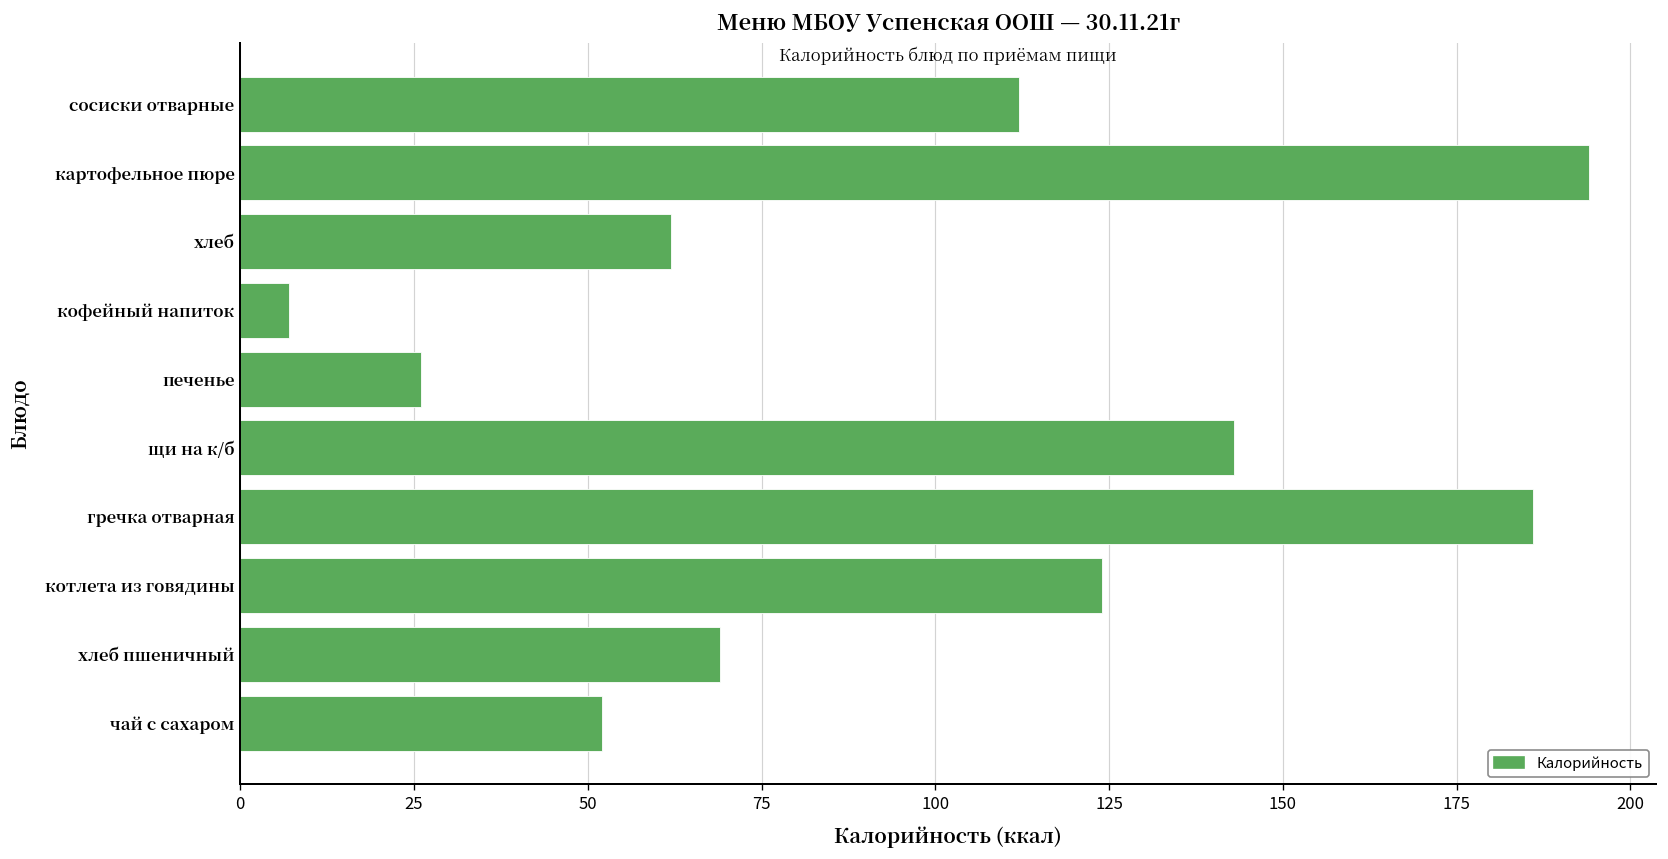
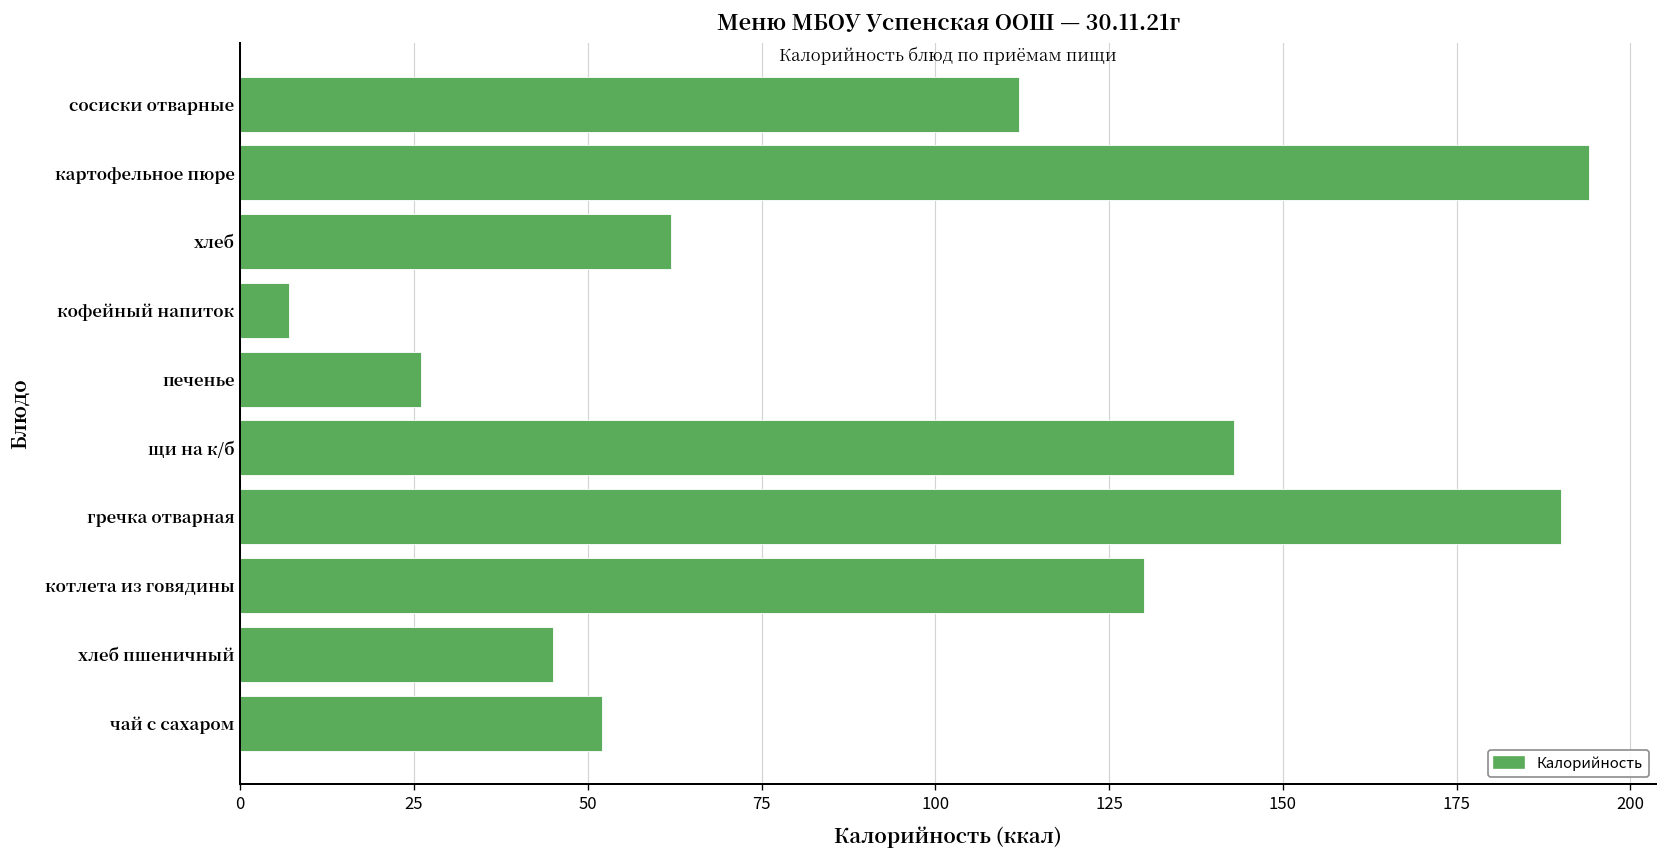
гречка отварная: 186 -> 190
котлета из говядины: 124 -> 130
хлеб пшеничный: 69 -> 45
